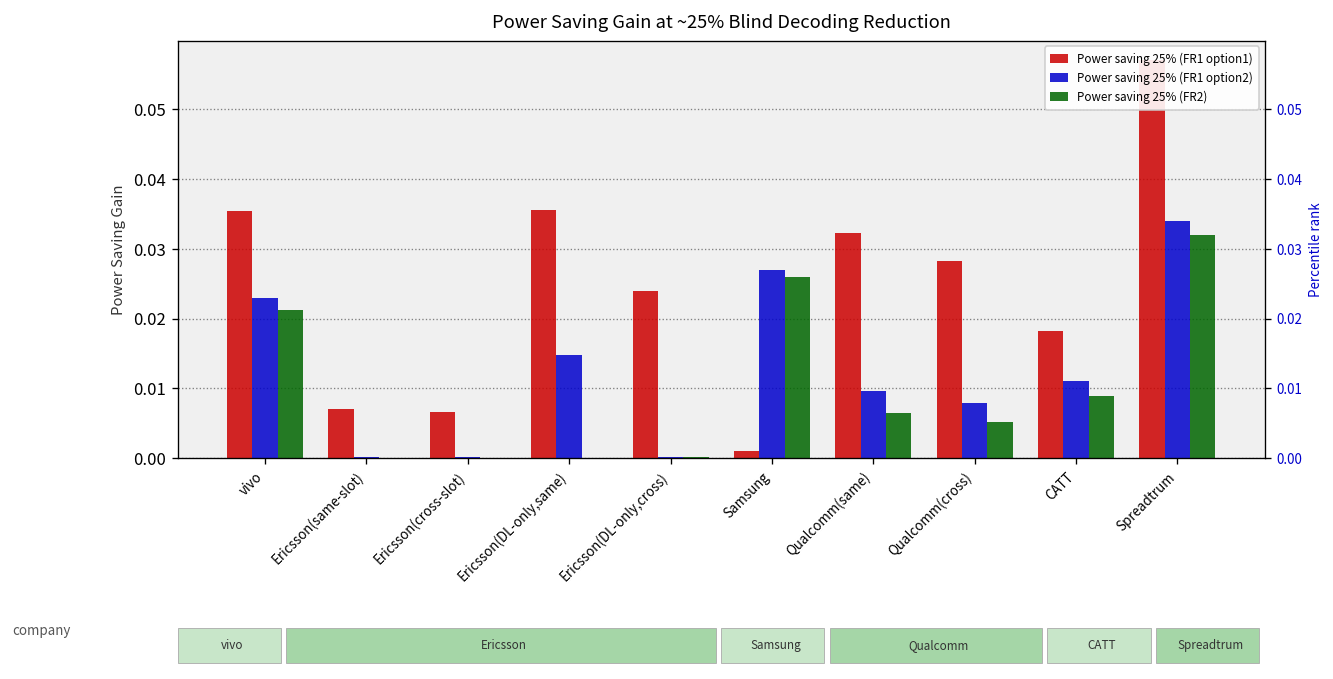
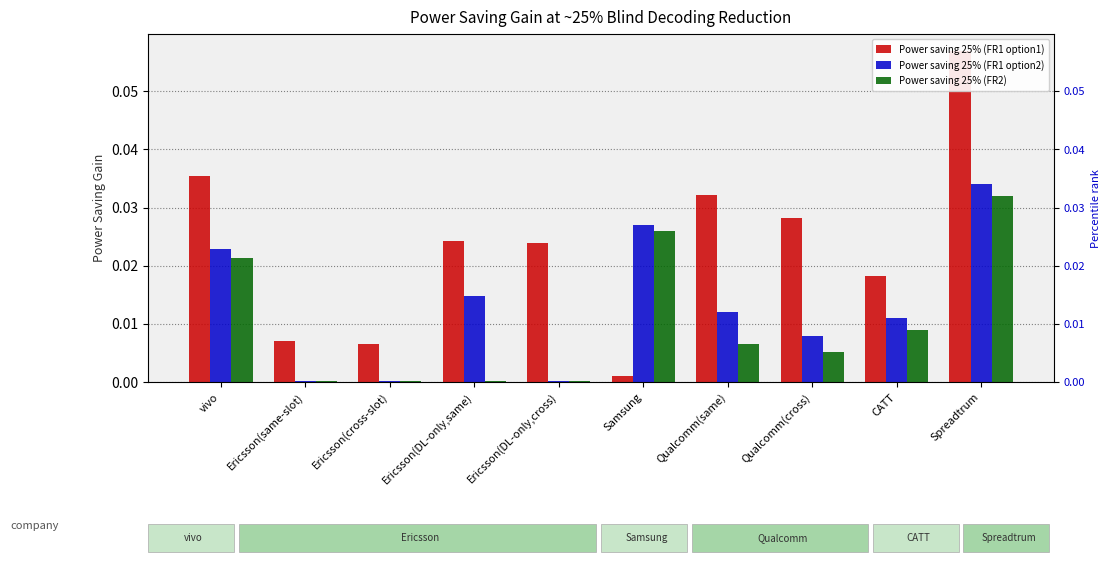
Power saving 25% (FR1 option1), Ericsson(DL-only,same): 0.036 -> 0.024
Power saving 25% (FR1 option2), Qualcomm(same): 0.010 -> 0.012
